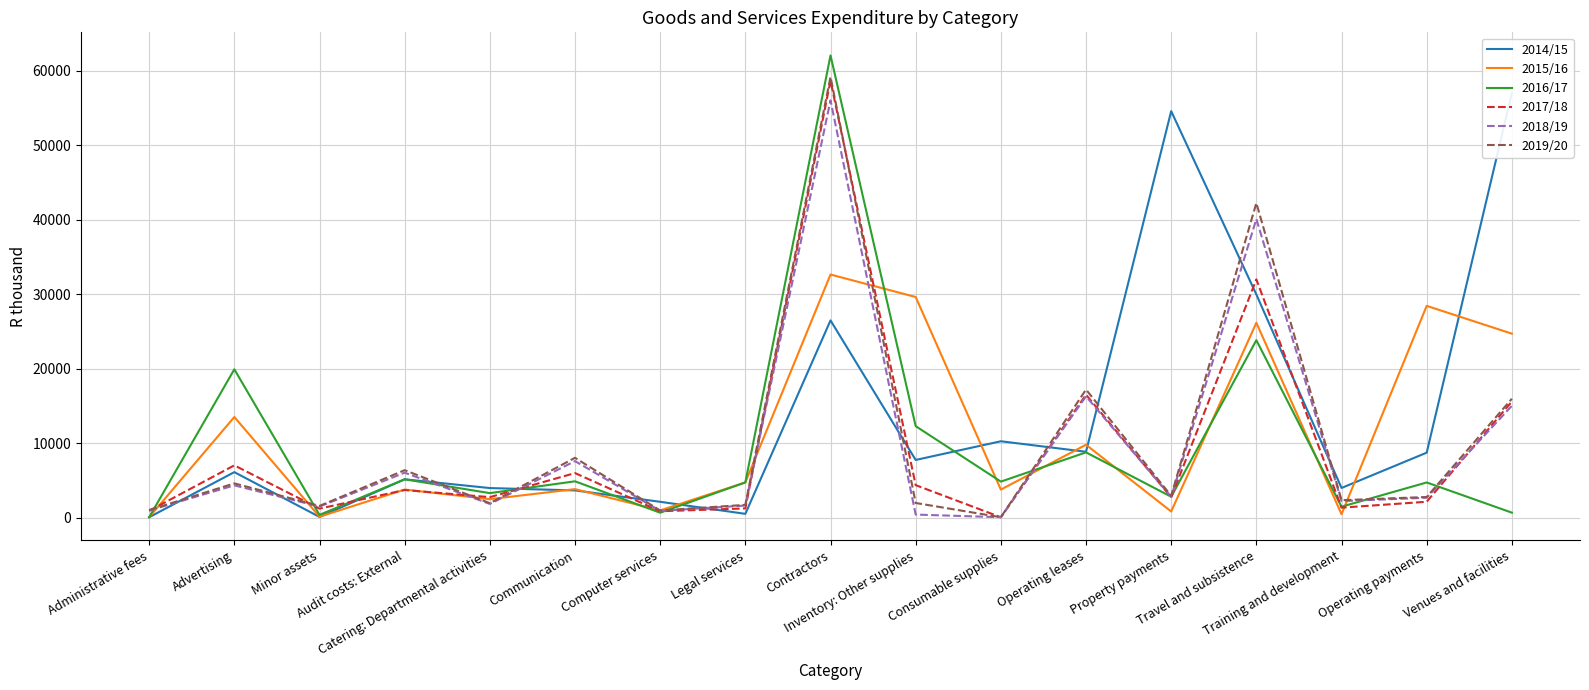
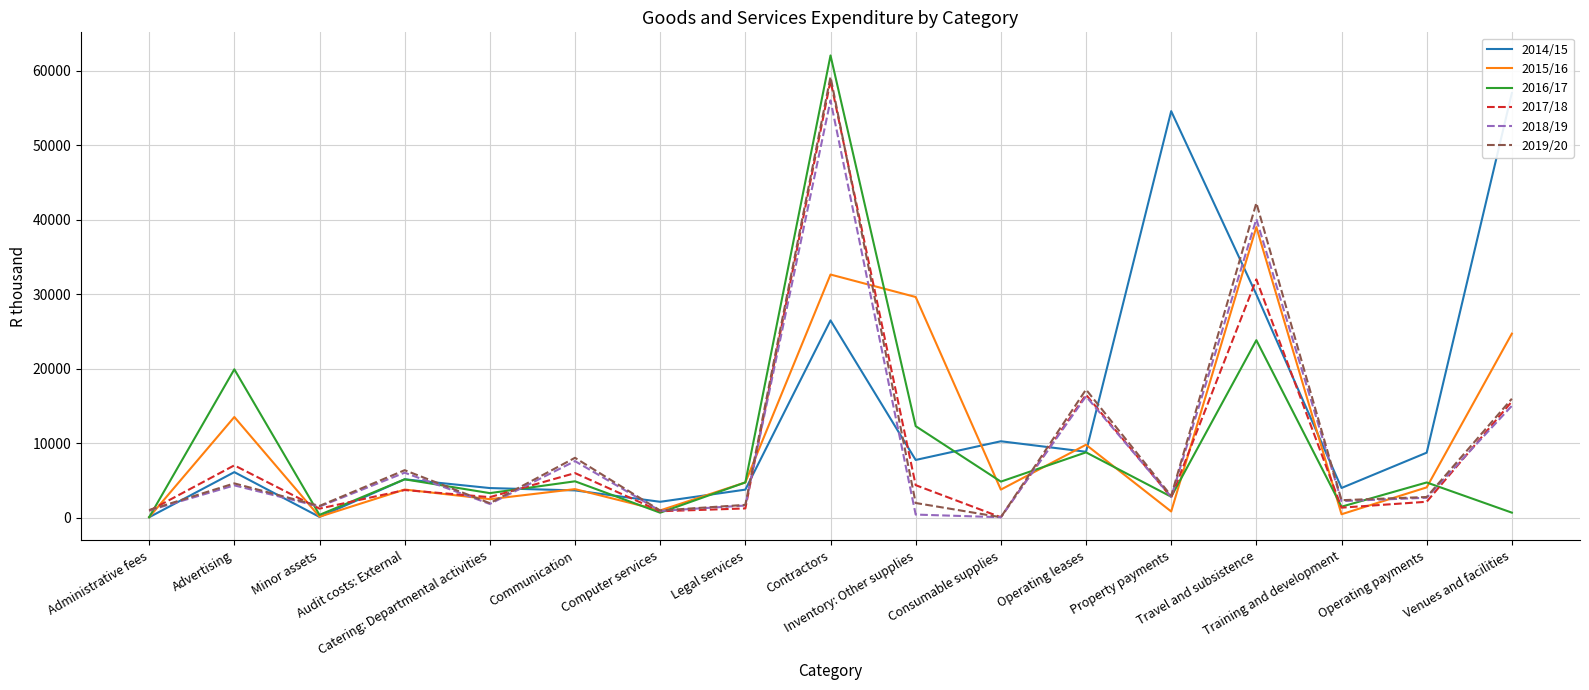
2014/15, Legal services: 0 -> 4000
2015/16, Travel and subsistence: 26000 -> 39000
2015/16, Operating payments: 28000 -> 4000
